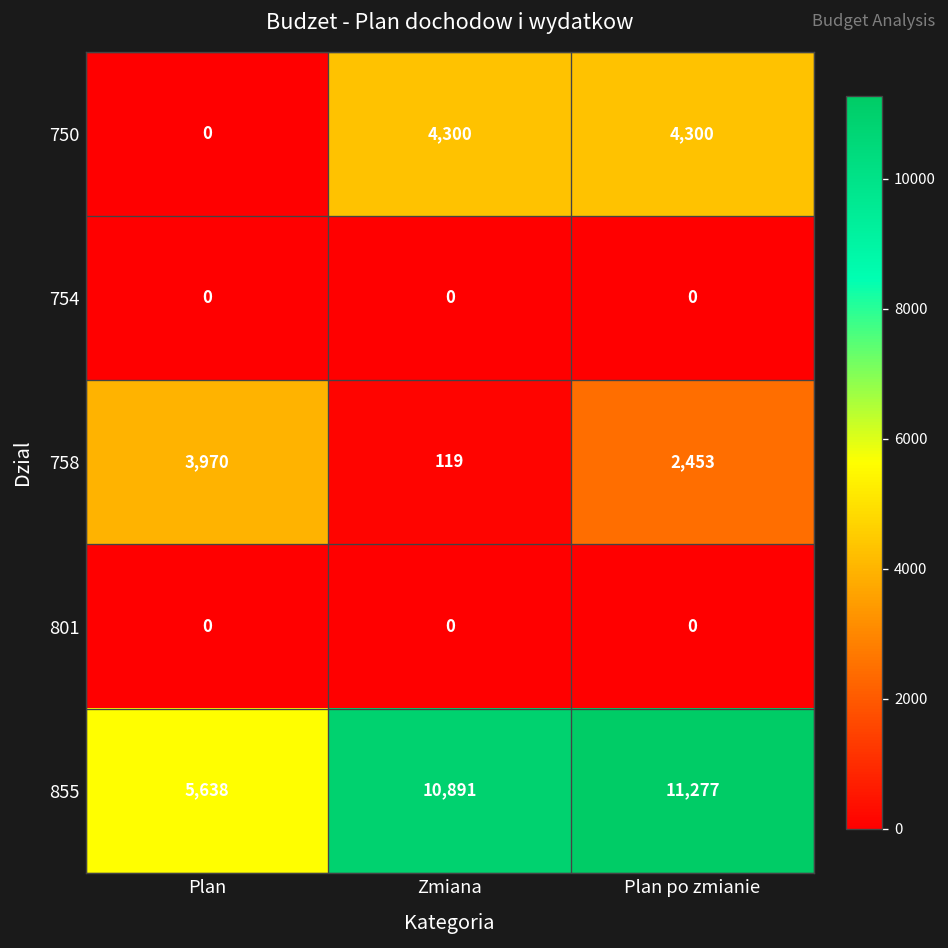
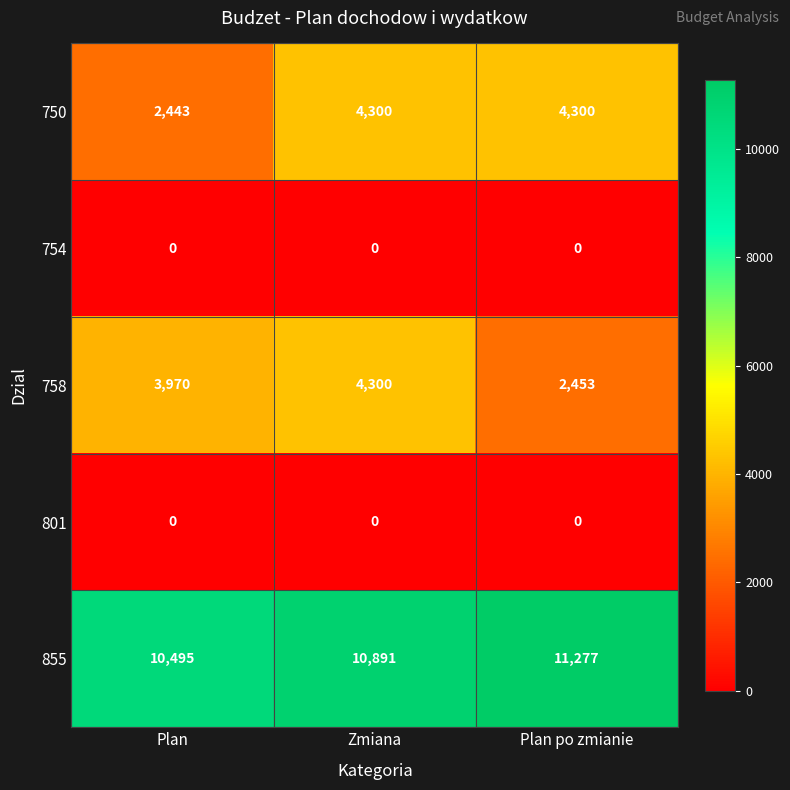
750, Plan: 0 -> 2,443
758, Zmiana: 119 -> 4,300
855, Plan: 5,638 -> 10,495
